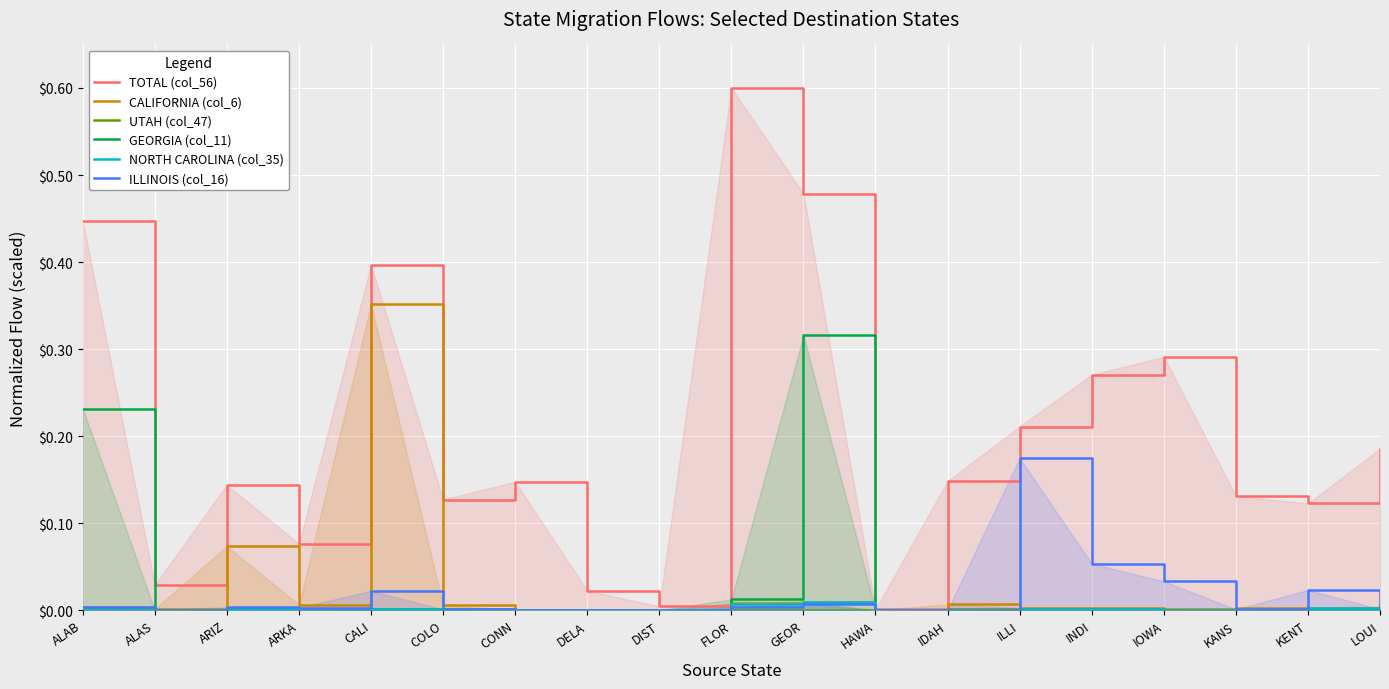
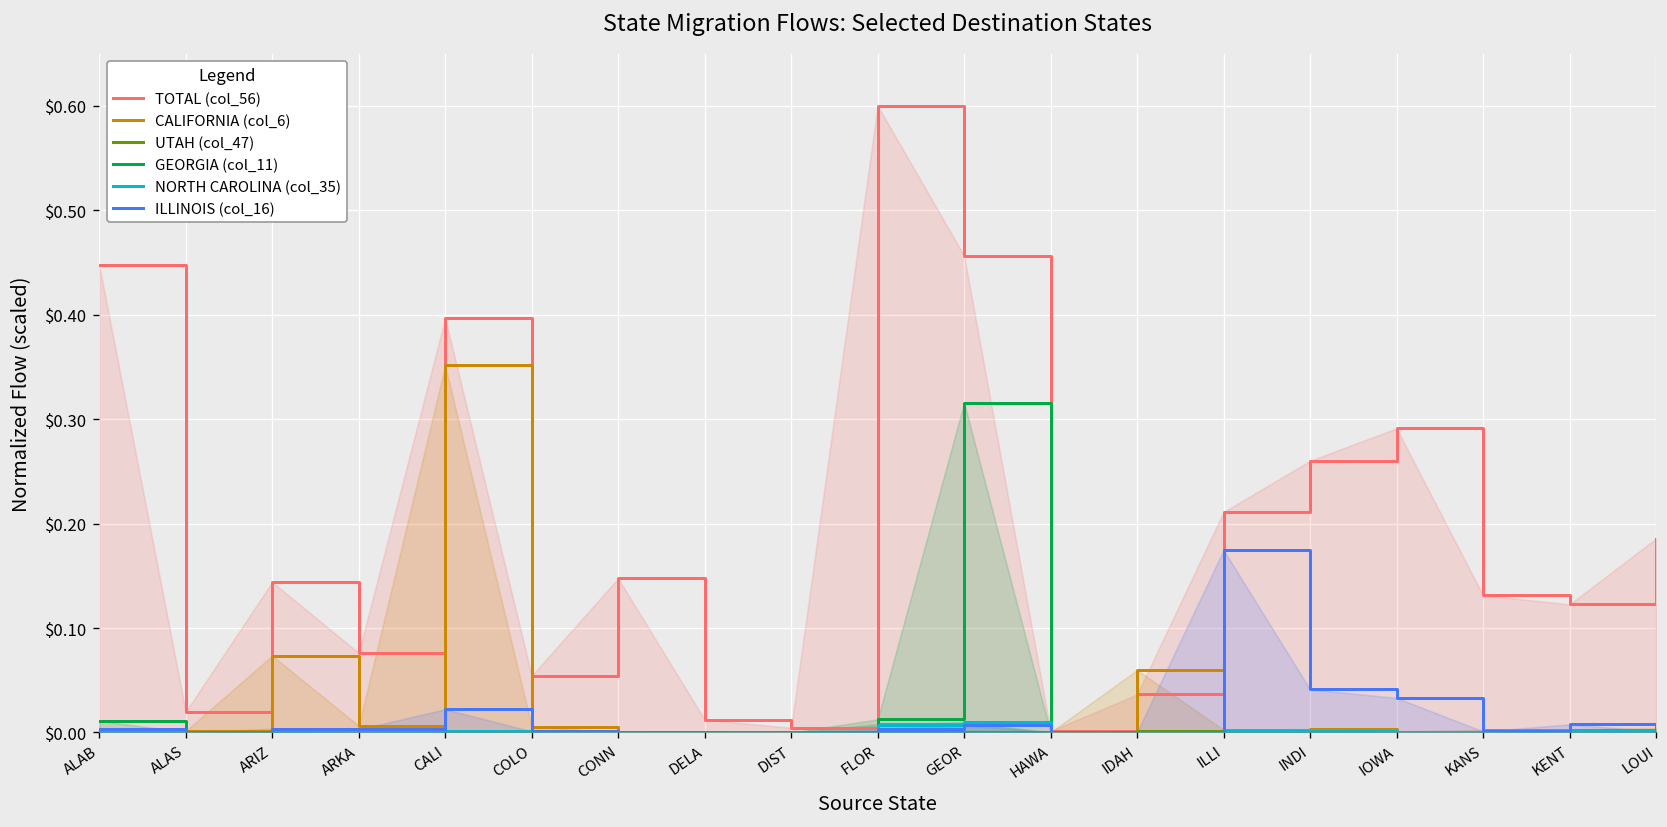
GEORGIA (col_11), ALAB: $0.23 -> $0.01
TOTAL (col_56), ALAS: $0.03 -> $0.02
TOTAL (col_56), COLO: $0.13 -> $0.05
TOTAL (col_56), DELA: $0.02 -> $0.01
TOTAL (col_56), GEOR: $0.48 -> $0.46
TOTAL (col_56), IDAH: $0.15 -> $0.04
CALIFORNIA (col_6), IDAH: $0.01 -> $0.06
TOTAL (col_56), INDI: $0.27 -> $0.26
ILLINOIS (col_16), INDI: $0.05 -> $0.04
ILLINOIS (col_16), KENT: $0.02 -> $0.01
